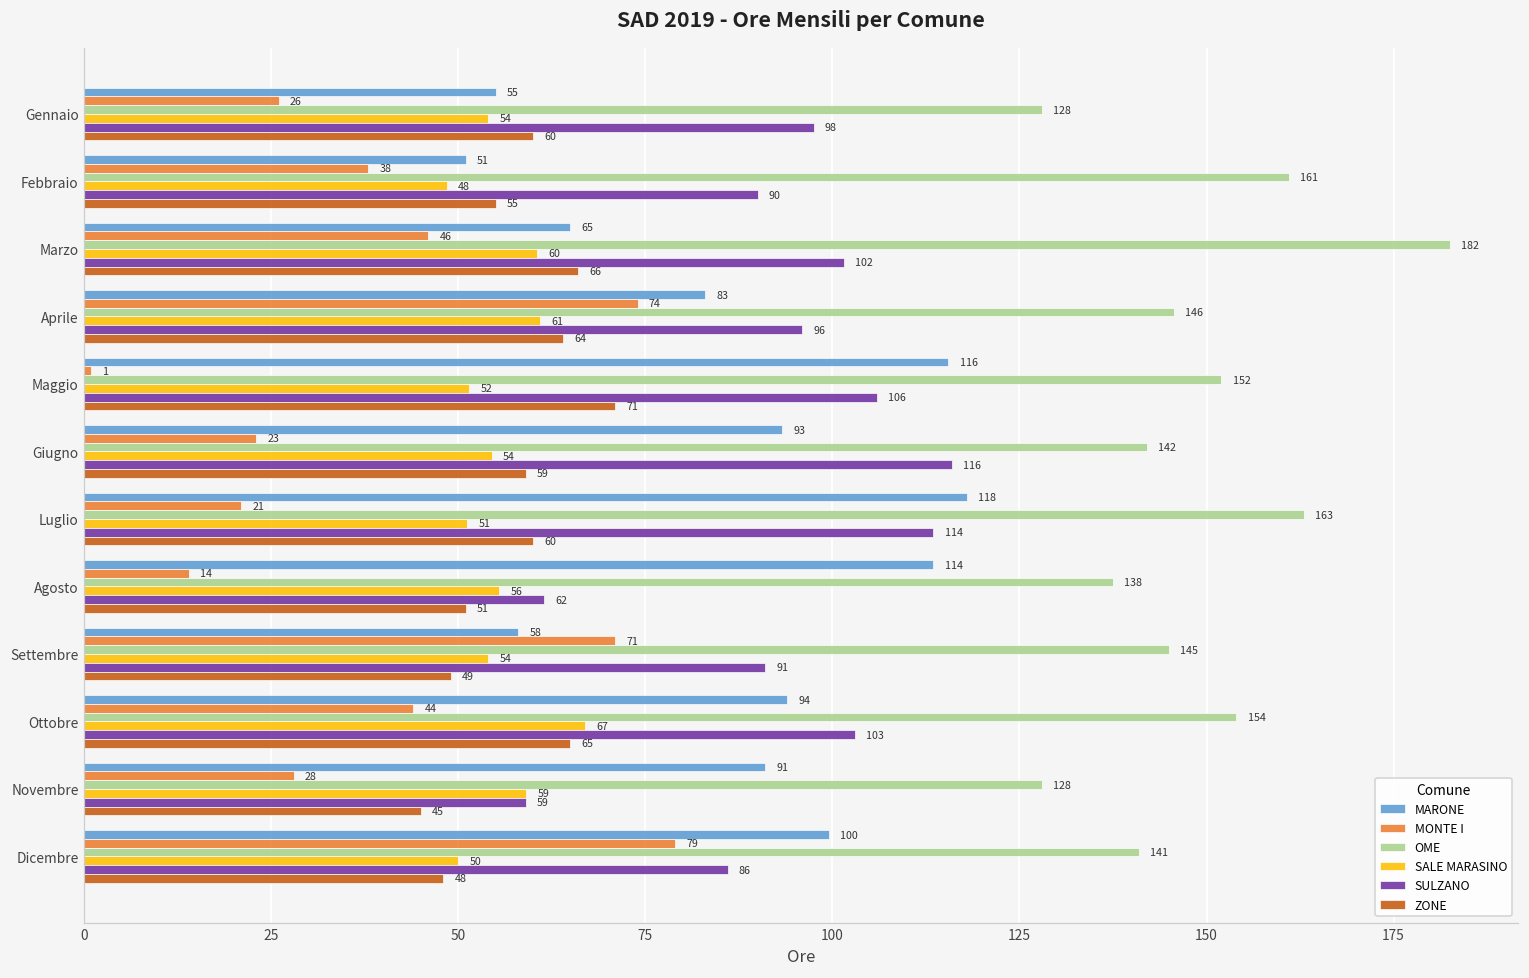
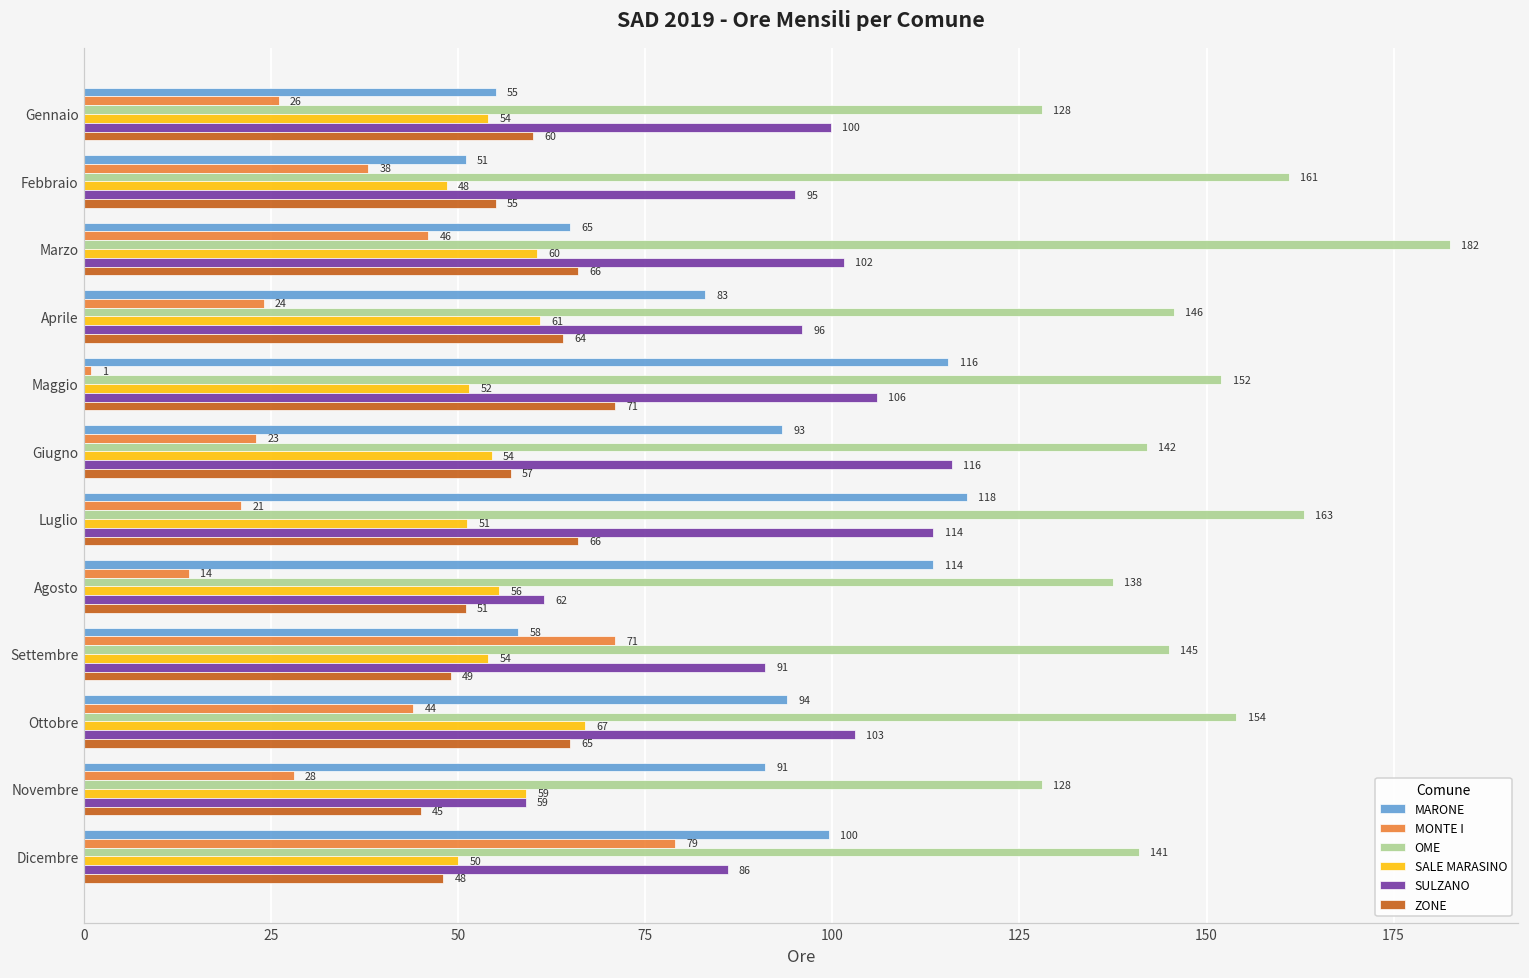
SULZANO, Gennaio: 98 -> 100
SULZANO, Febbraio: 90 -> 95
MONTE I, Aprile: 74 -> 24
ZONE, Giugno: 59 -> 57
ZONE, Luglio: 60 -> 66
